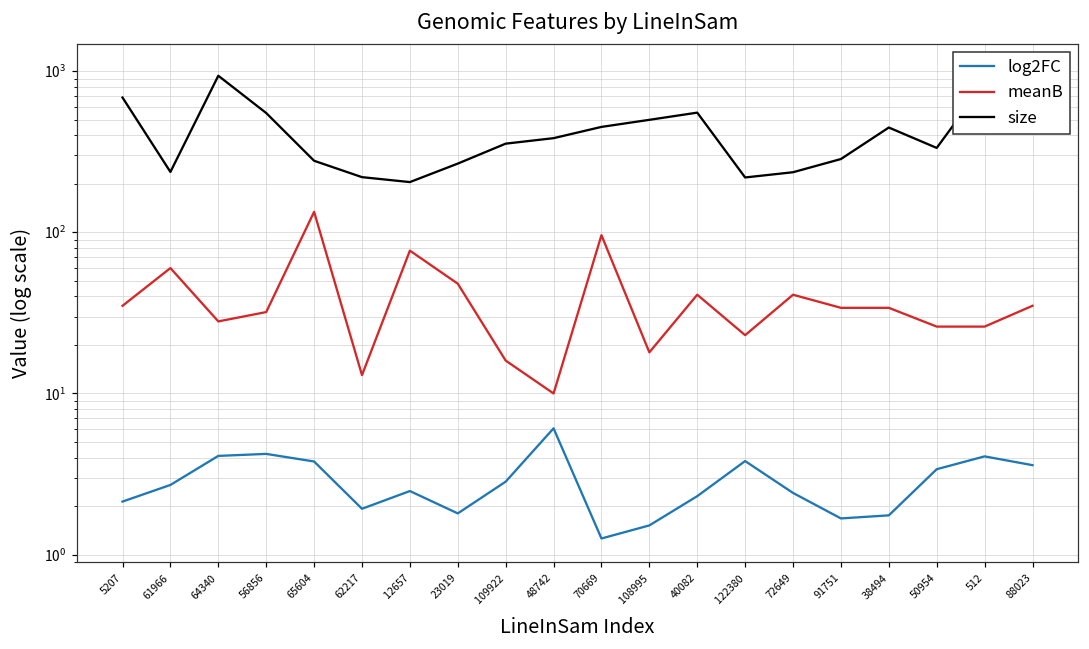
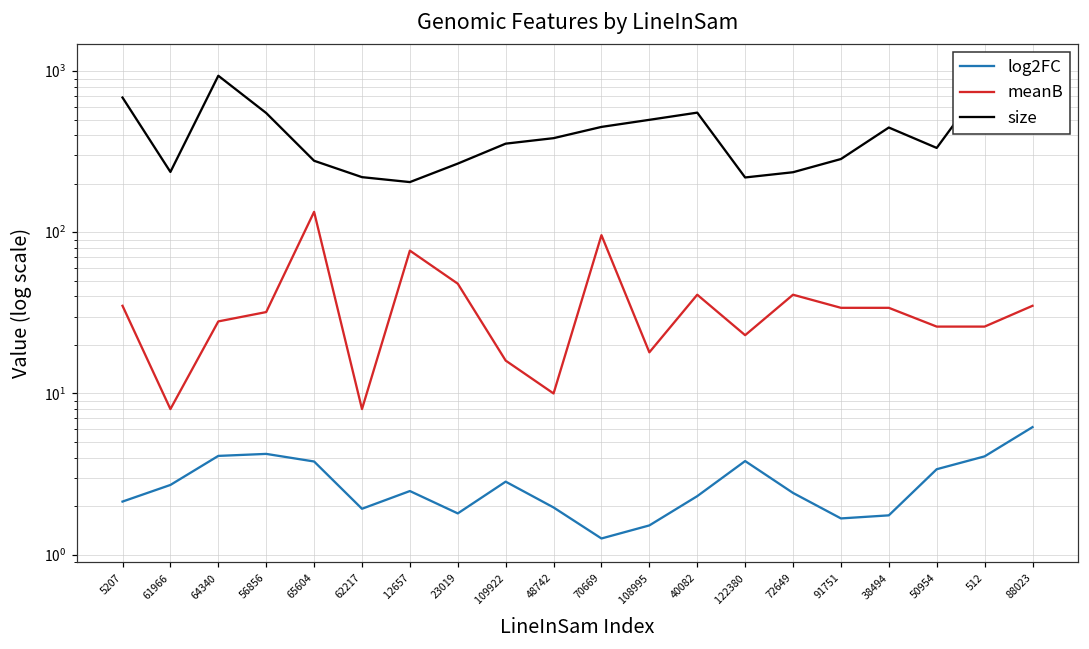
meanB, 61966: 60 -> 8
meanB, 62217: 13 -> 8
log2FC, 48742: 6.1 -> 2.0
log2FC, 88023: 3.6 -> 6.2
